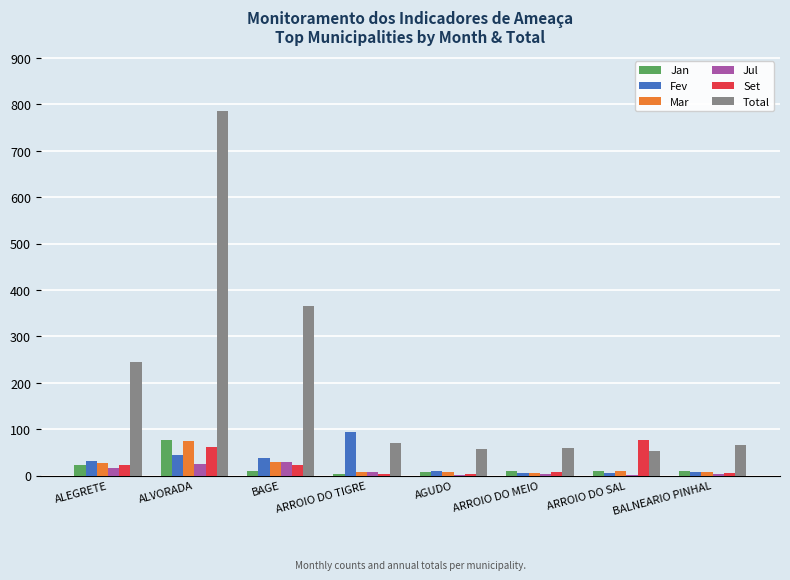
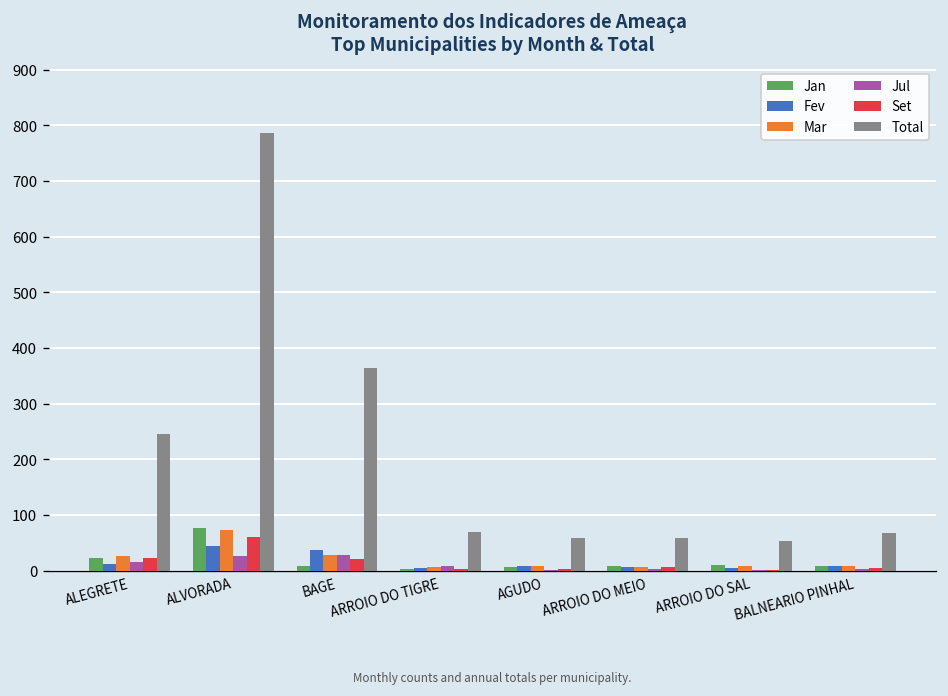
Fev, ALEGRETE: 30 -> 10
Fev, ARROIO DO TIGRE: 100 -> 10
Set, ARROIO DO SAL: 80 -> 0
